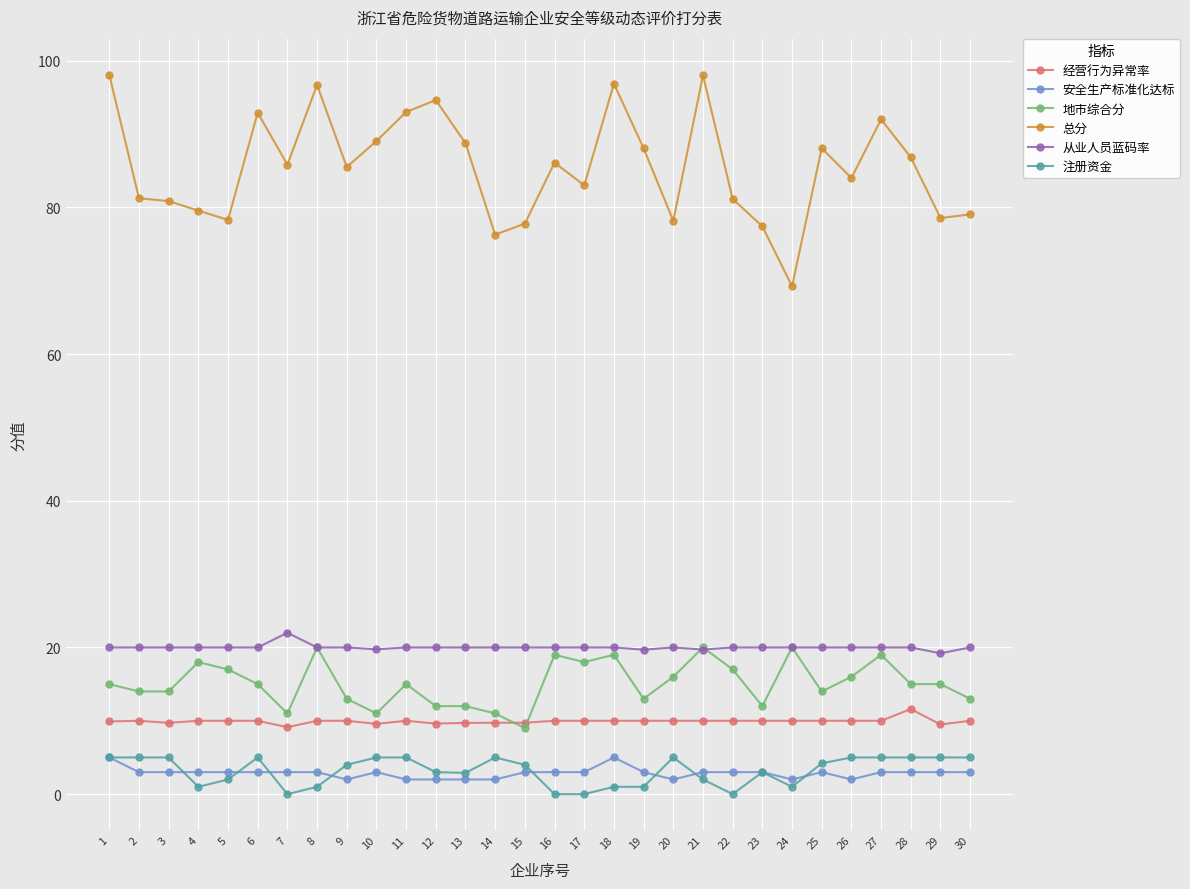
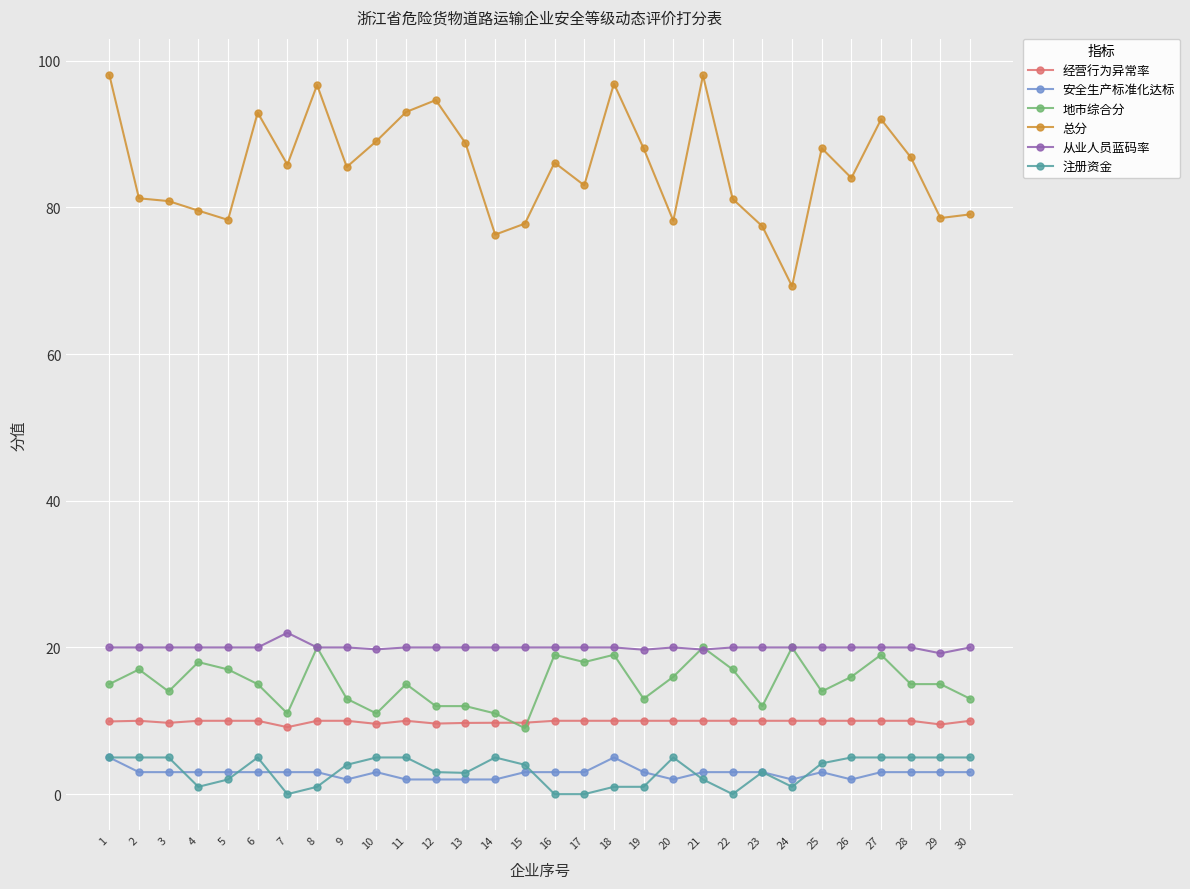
地市综合分, 2: 14 -> 17
经营行为异常率, 28: 12 -> 10
